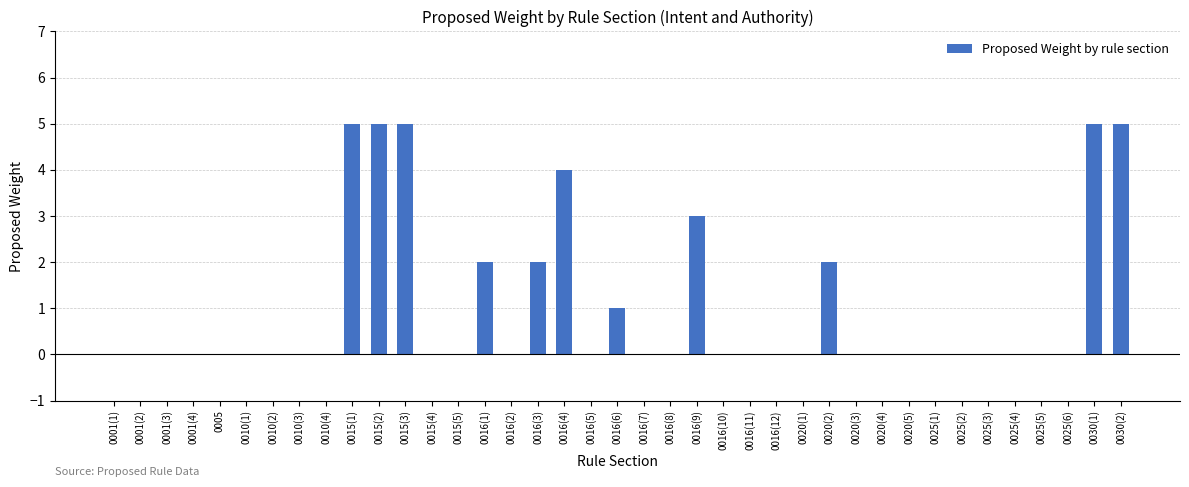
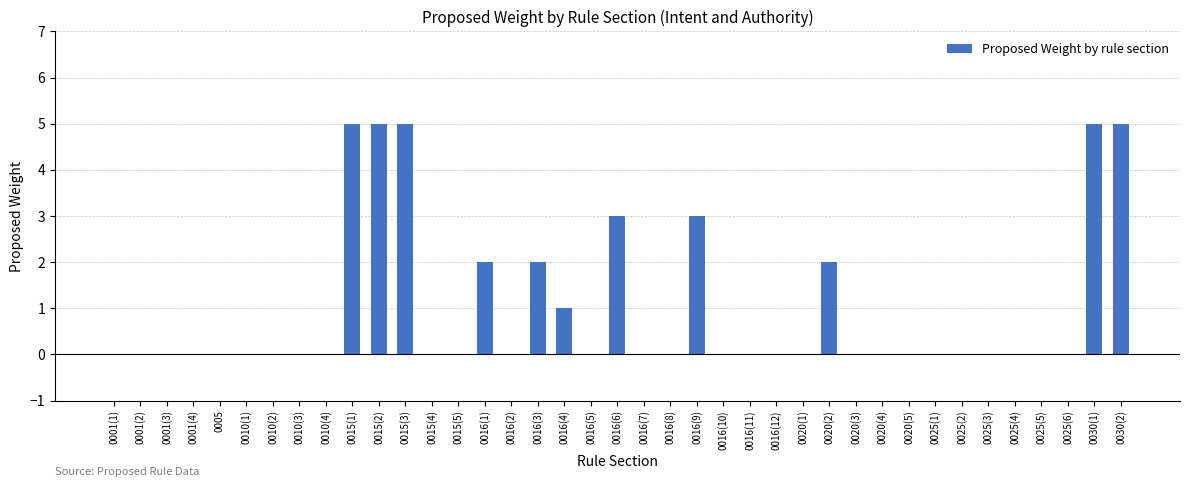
0016(4): 4 -> 1
0016(6): 1 -> 3
